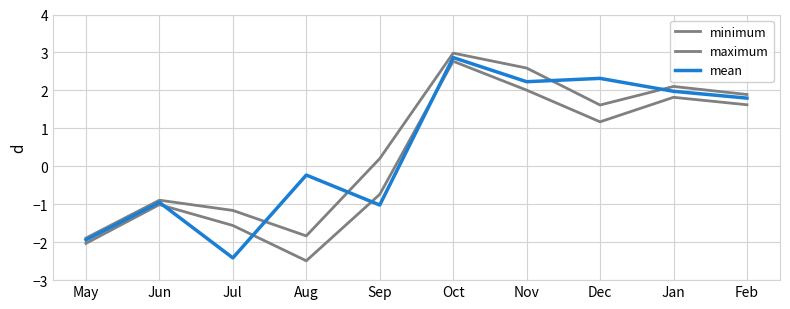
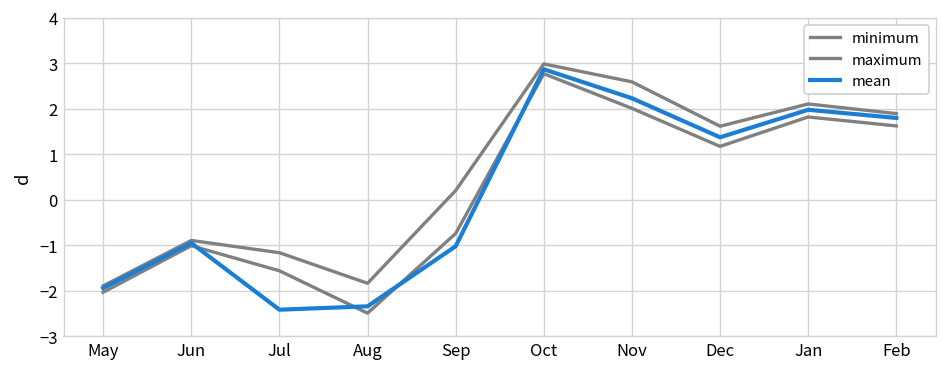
mean, Aug: -0.2 -> -2.3
mean, Dec: 2.3 -> 1.4
